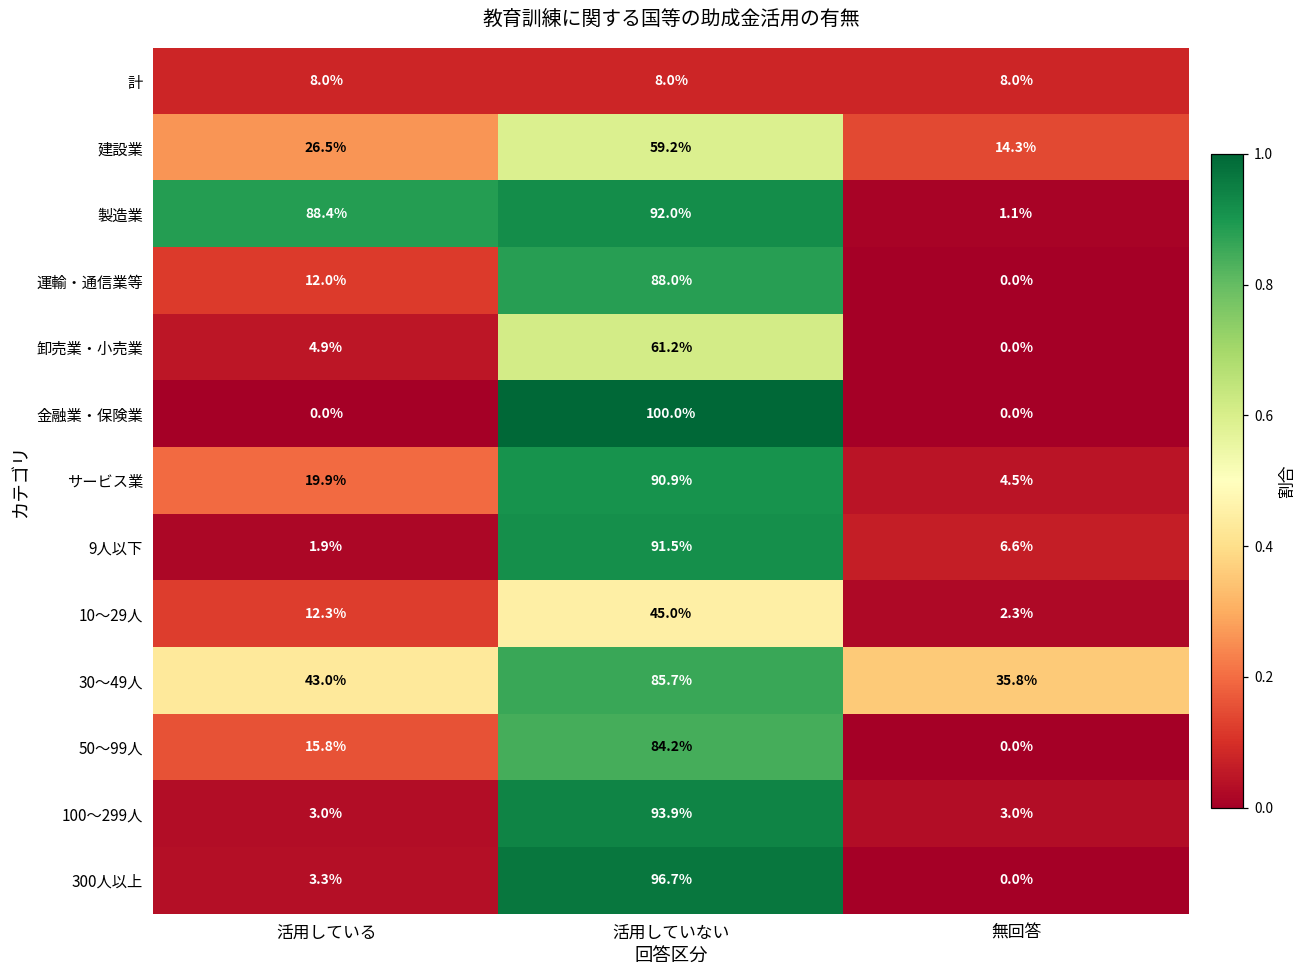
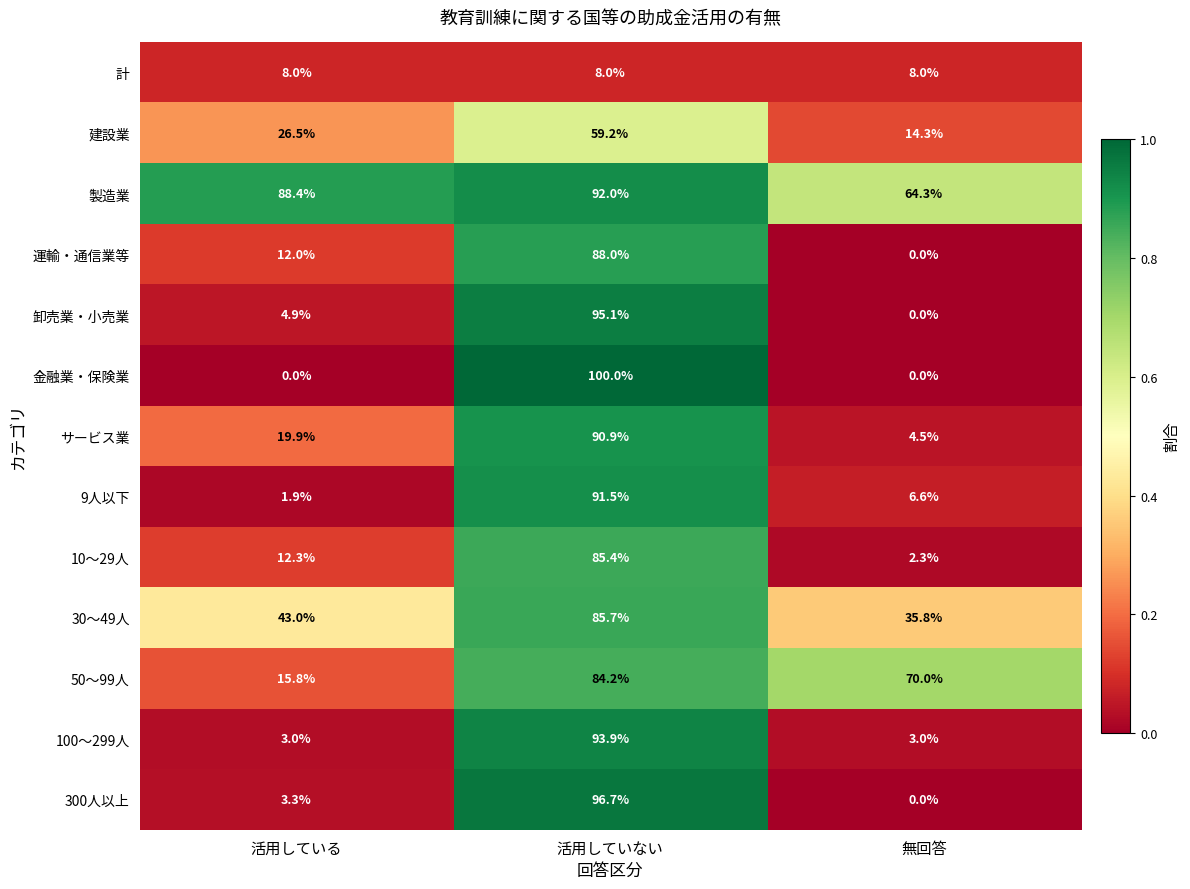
製造業, 無回答: 1.1% -> 64.3%
卸売業・小売業, 活用していない: 61.2% -> 95.1%
10～29人, 活用していない: 45.0% -> 85.4%
50～99人, 無回答: 0.0% -> 70.0%
